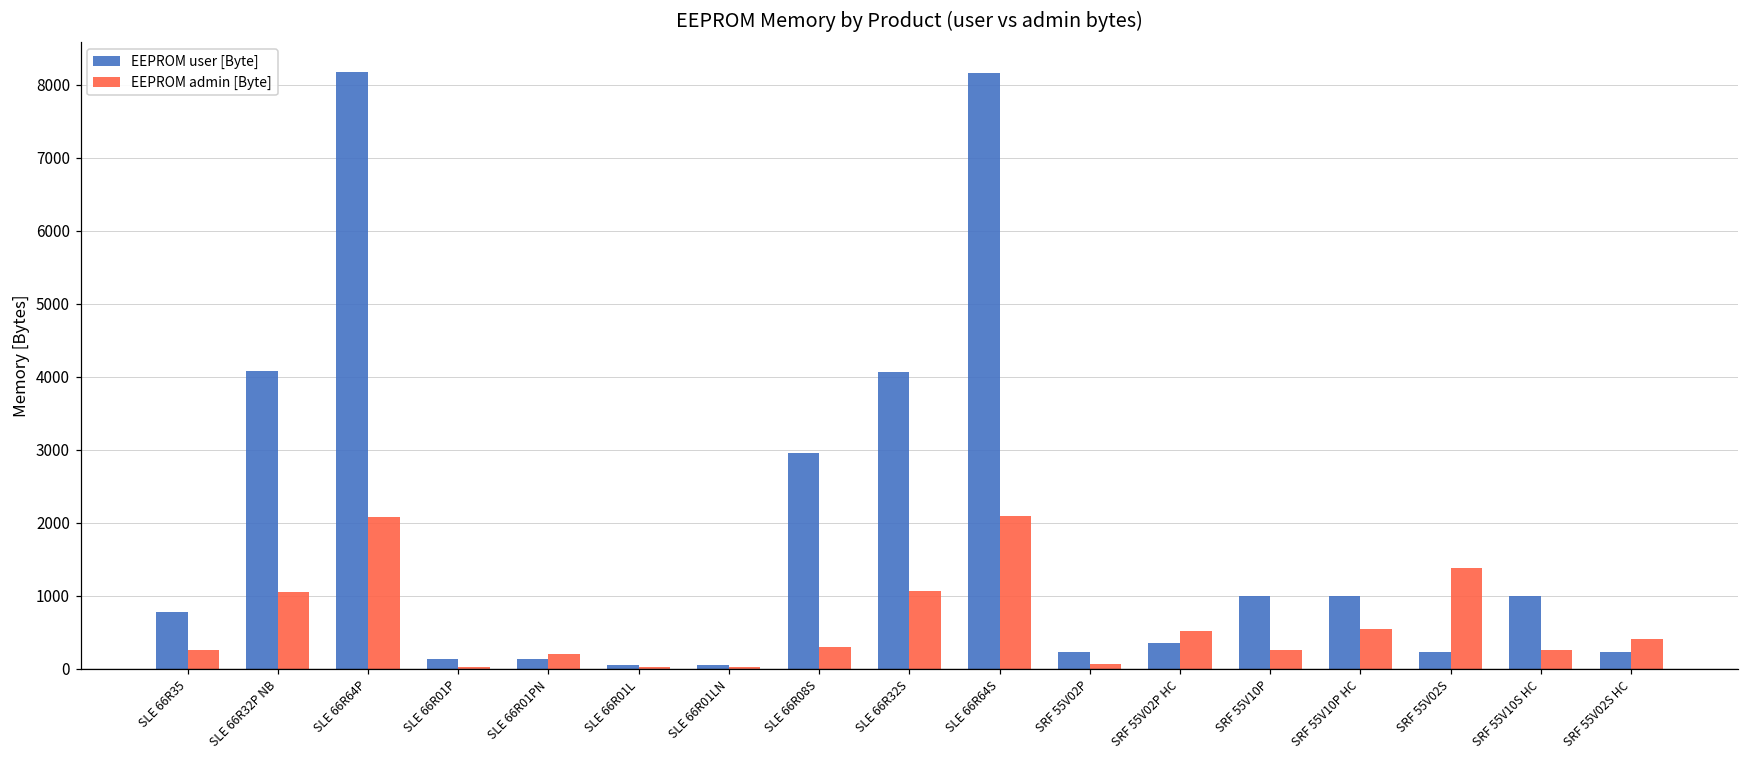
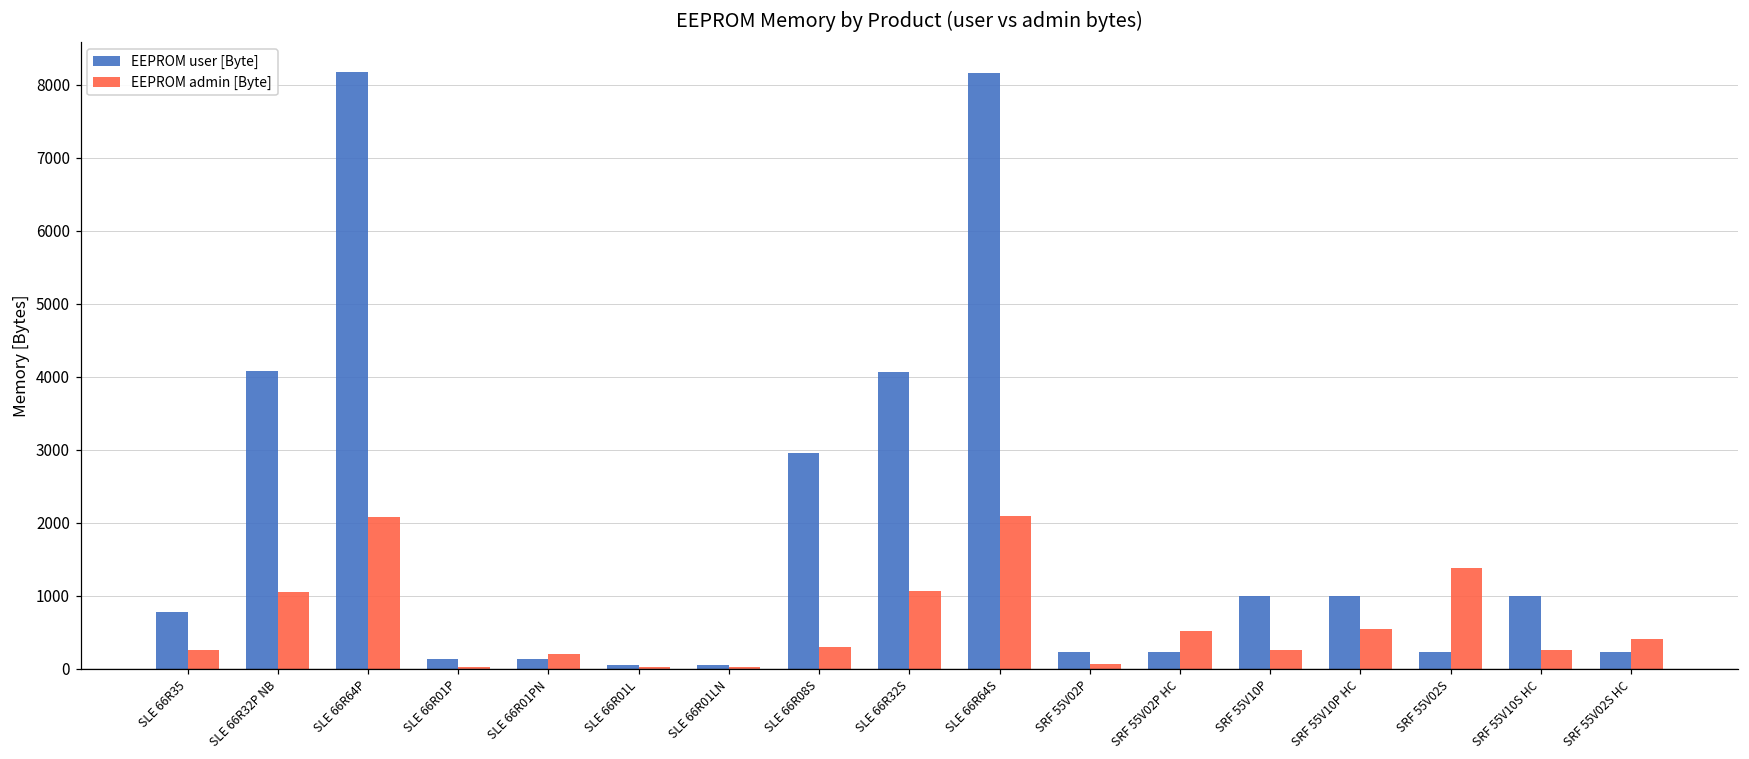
EEPROM user [Byte], SRF 55V02P HC: 400 -> 200
